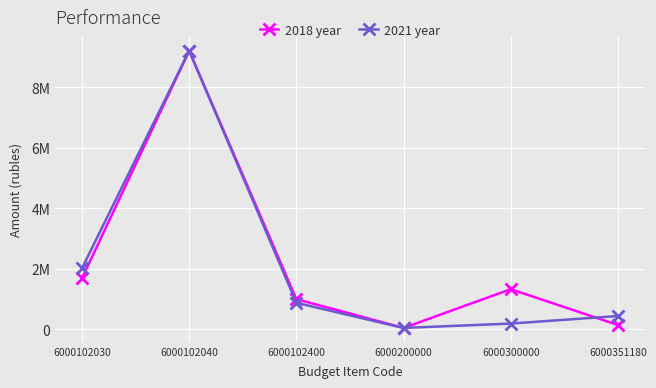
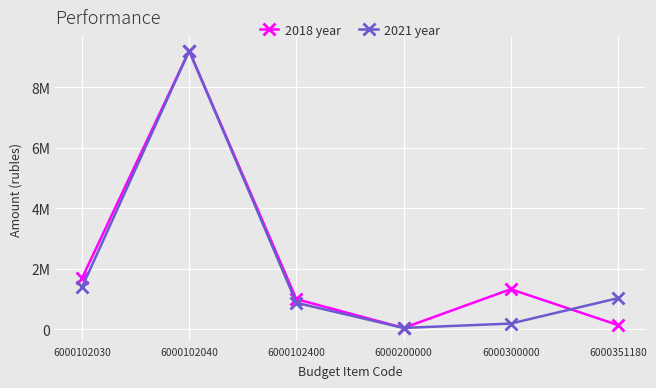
2021 year, 6000102030: 2000000 -> 1400000
2021 year, 6000351180: 400000 -> 1000000
